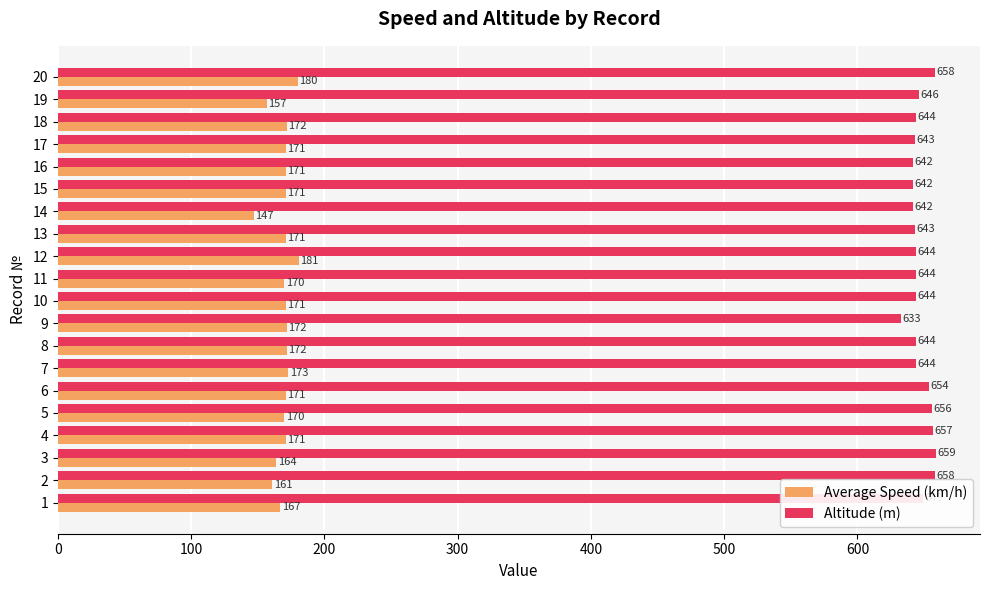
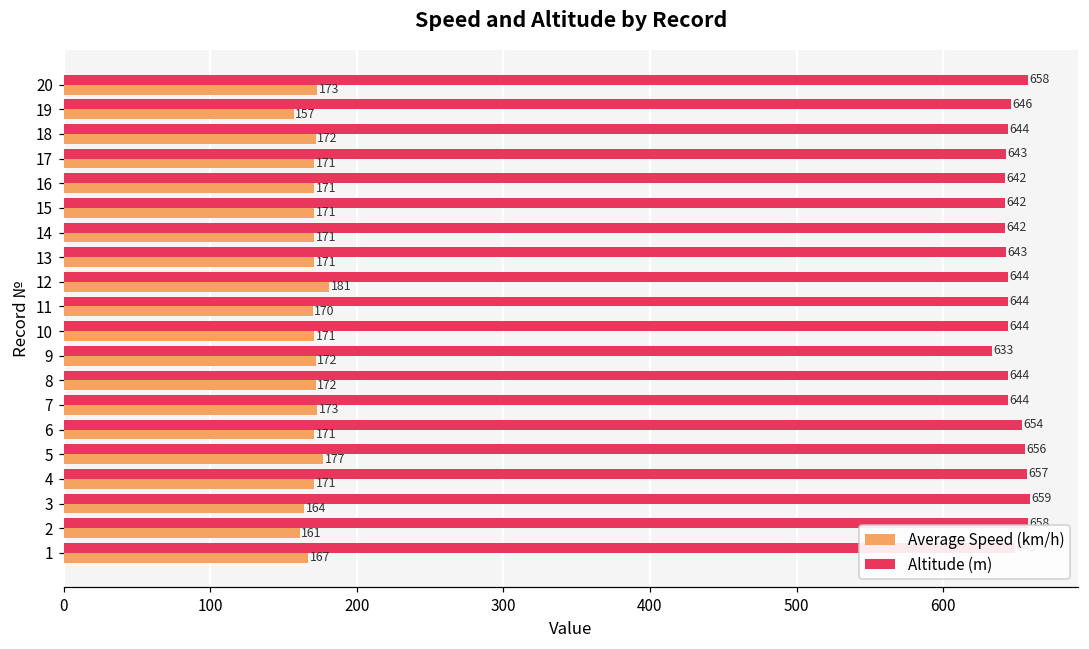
Average Speed (km/h), 20: 180 -> 173
Average Speed (km/h), 14: 147 -> 171
Average Speed (km/h), 5: 170 -> 177
